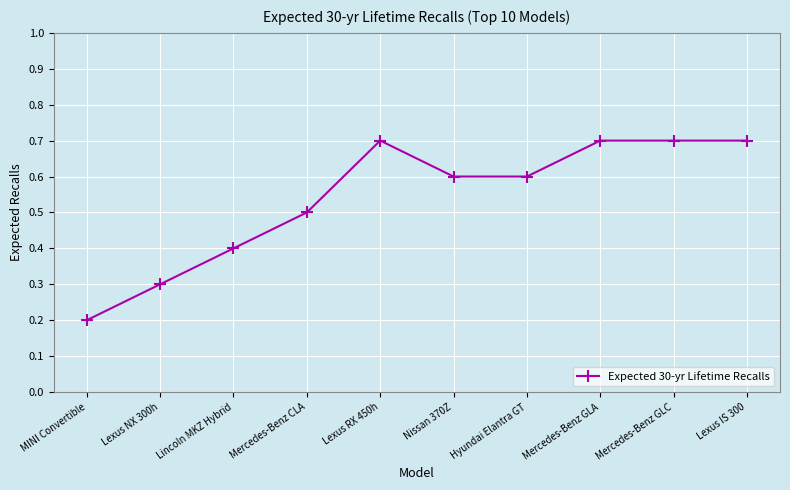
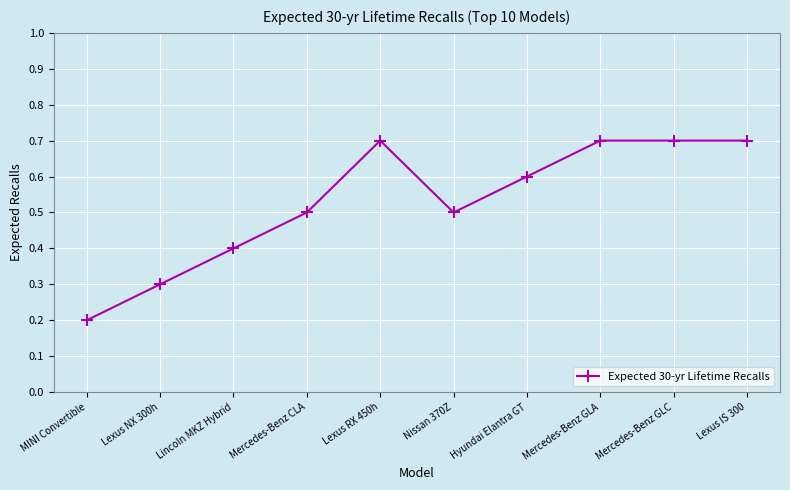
Nissan 370Z: 0.6 -> 0.5
